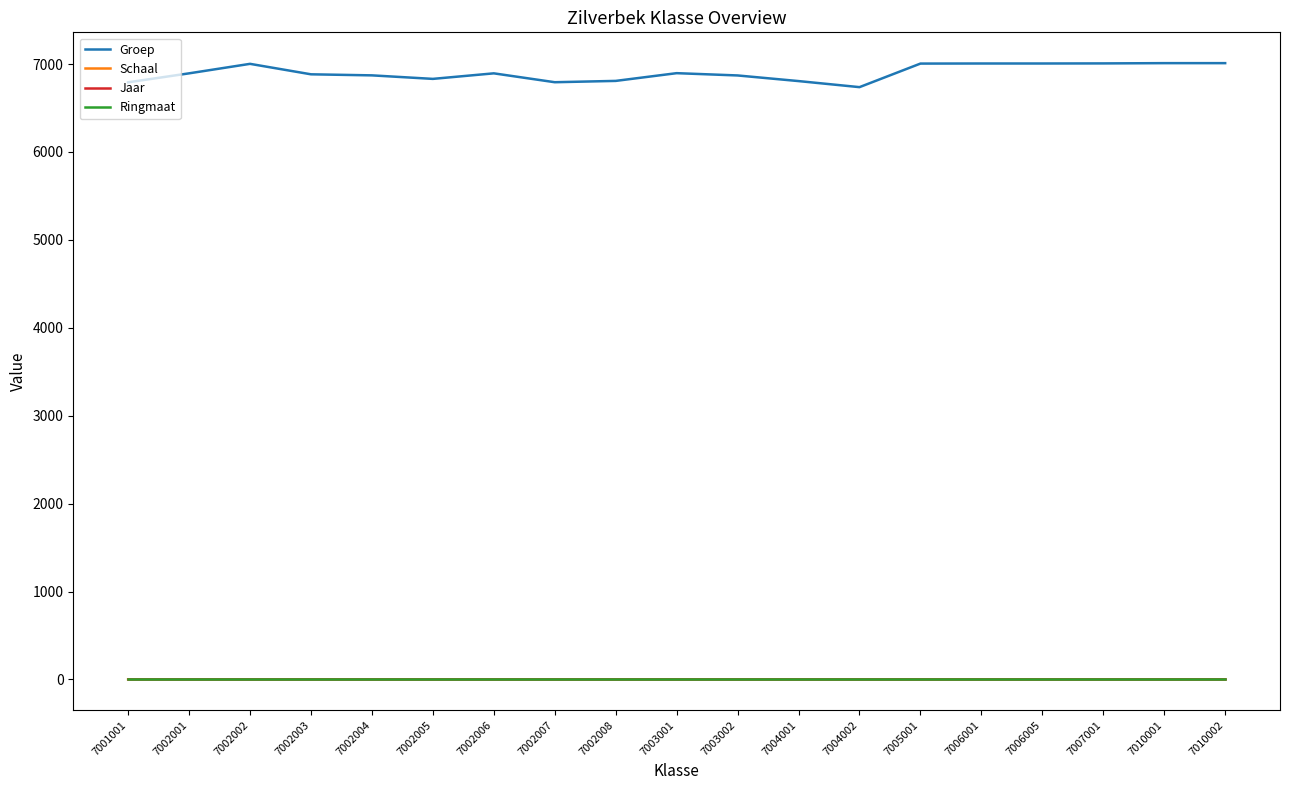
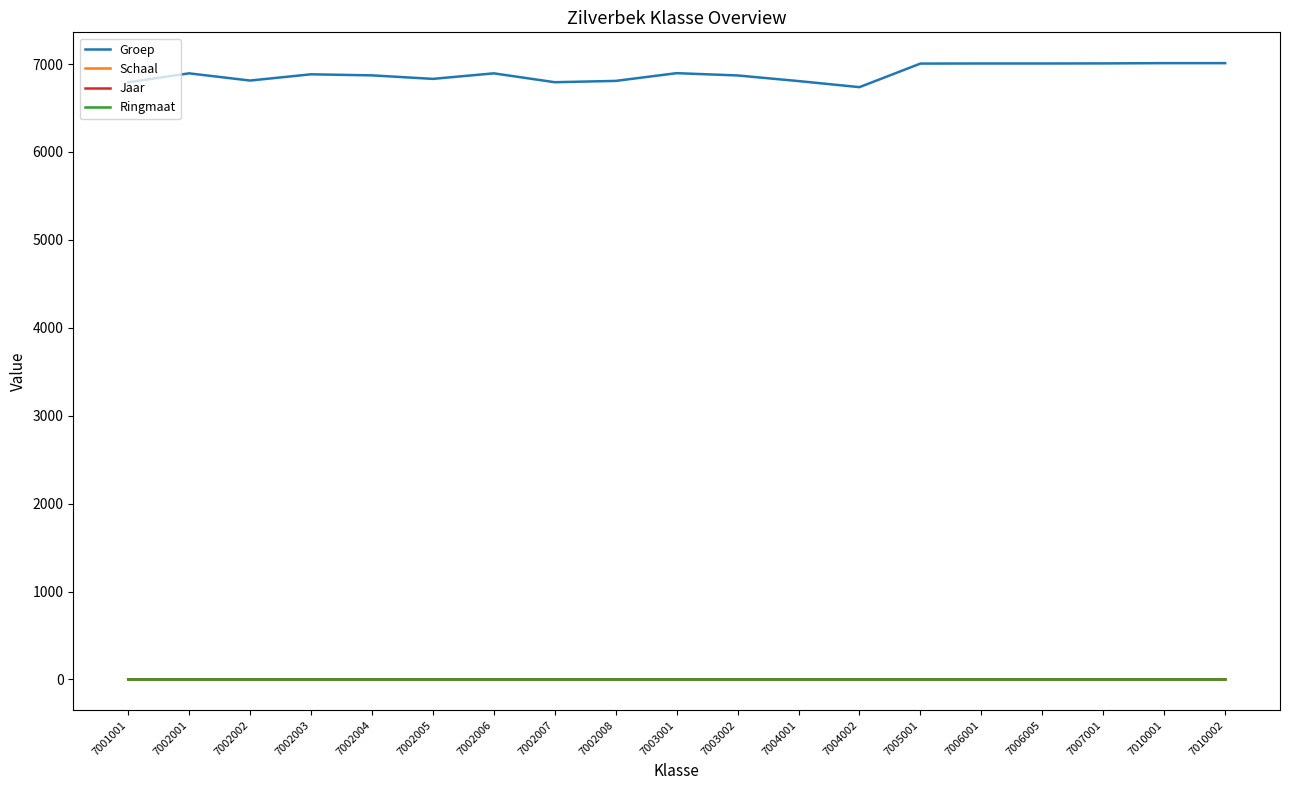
Groep, 7002002: 7000 -> 6800
